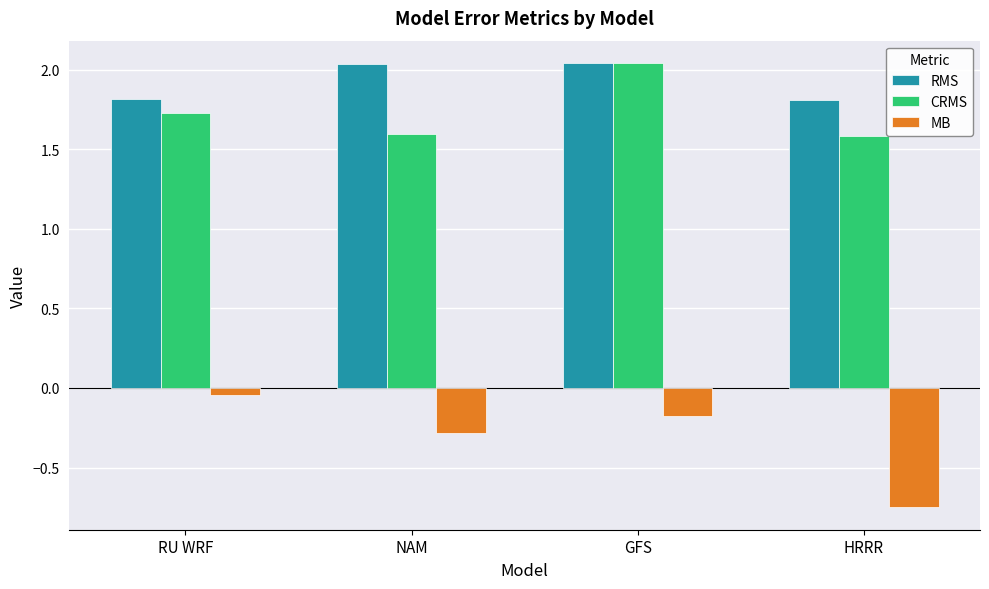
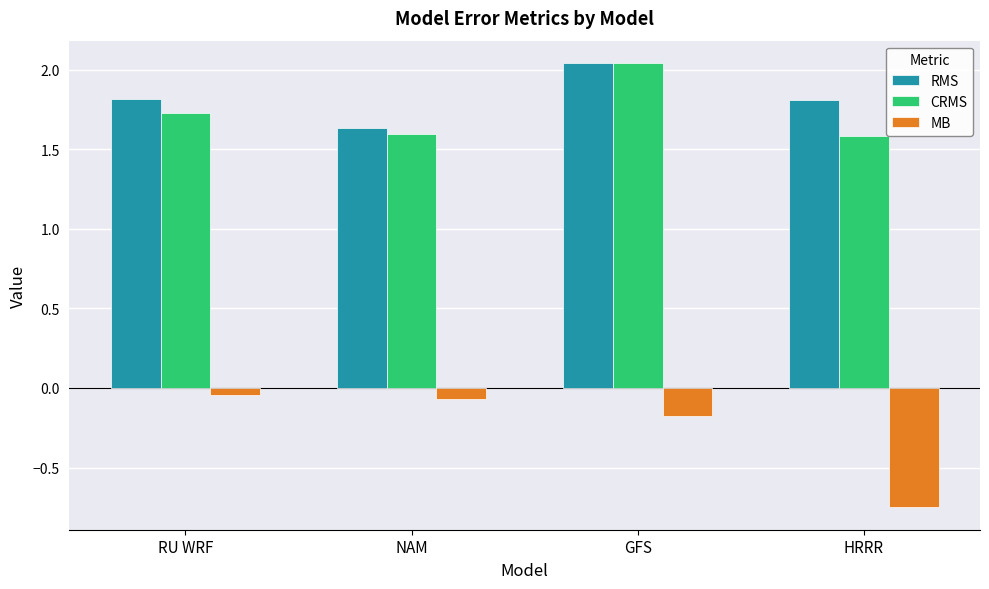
RMS, NAM: 2.03 -> 1.63
MB, NAM: -0.28 -> -0.07
